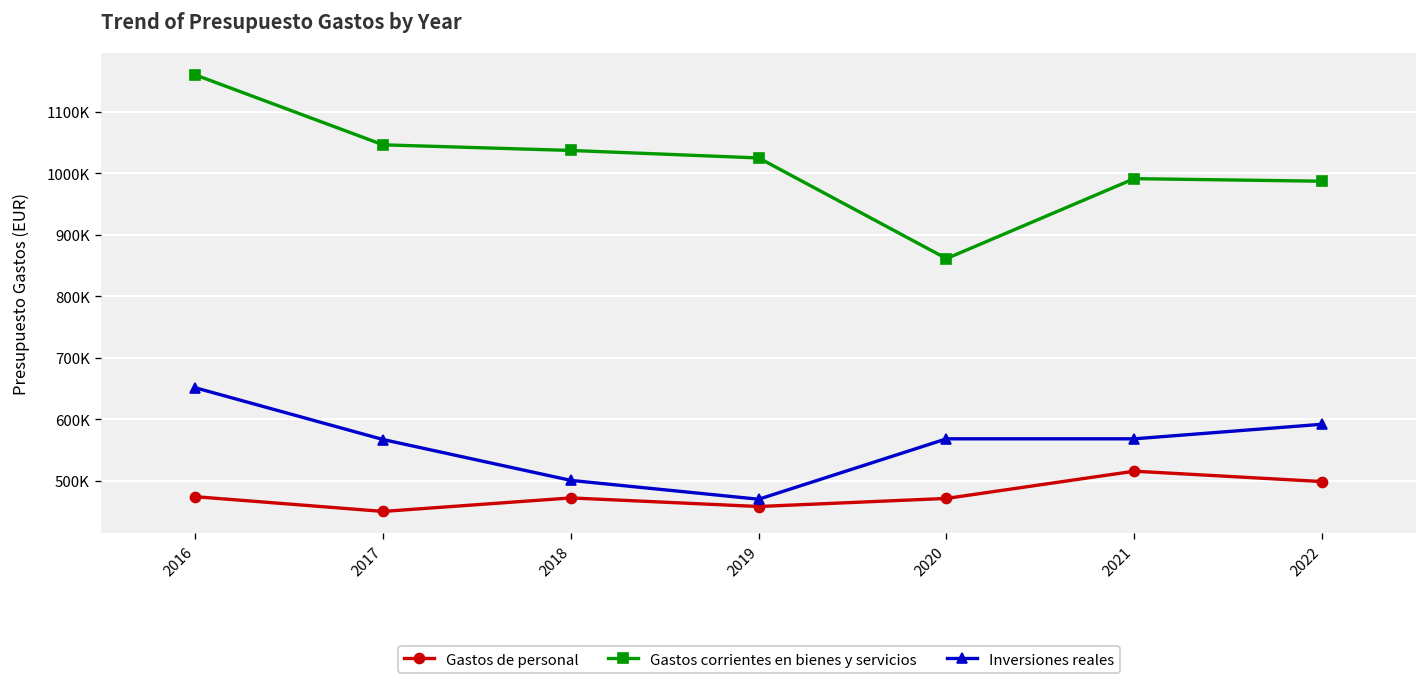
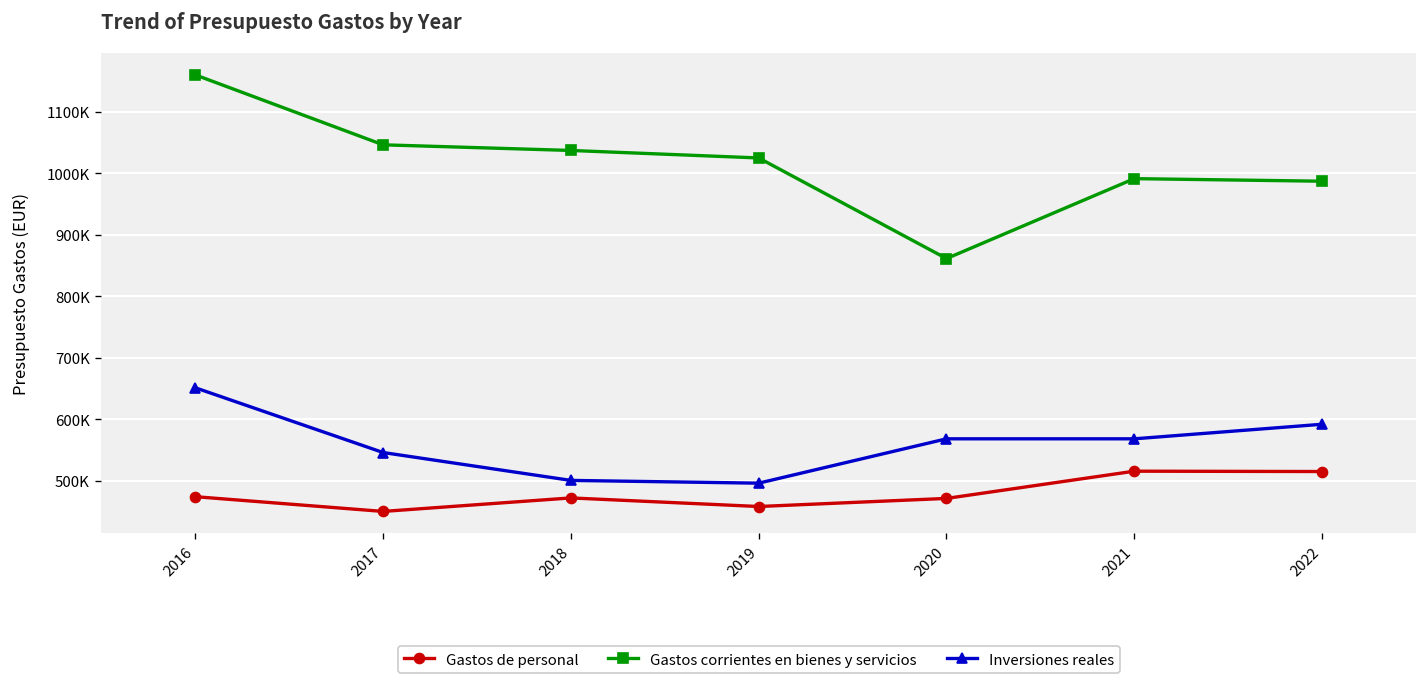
Inversiones reales, 2017: 570000 -> 550000
Inversiones reales, 2019: 470000 -> 500000
Gastos de personal, 2022: 500000 -> 510000
